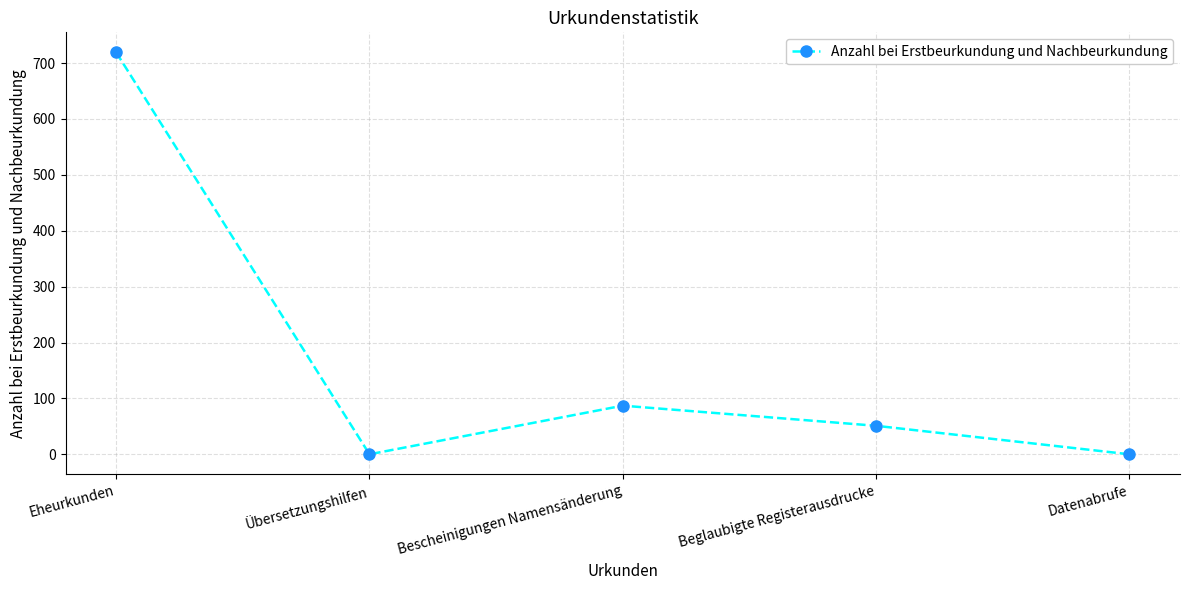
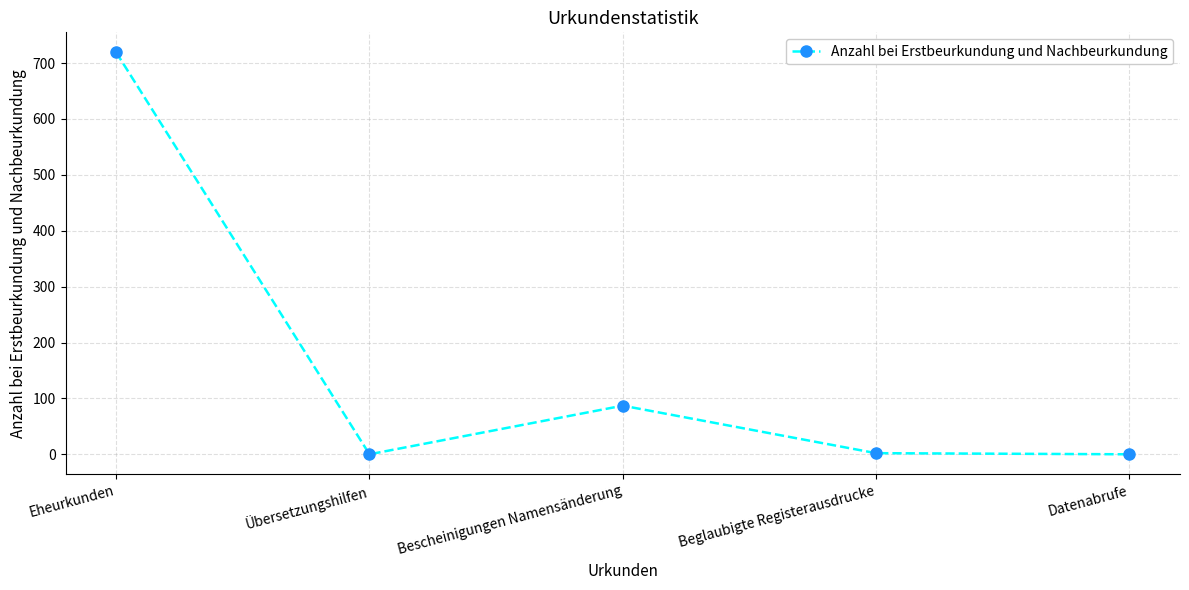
Beglaubigte Registerausdrucke: 50 -> 0
